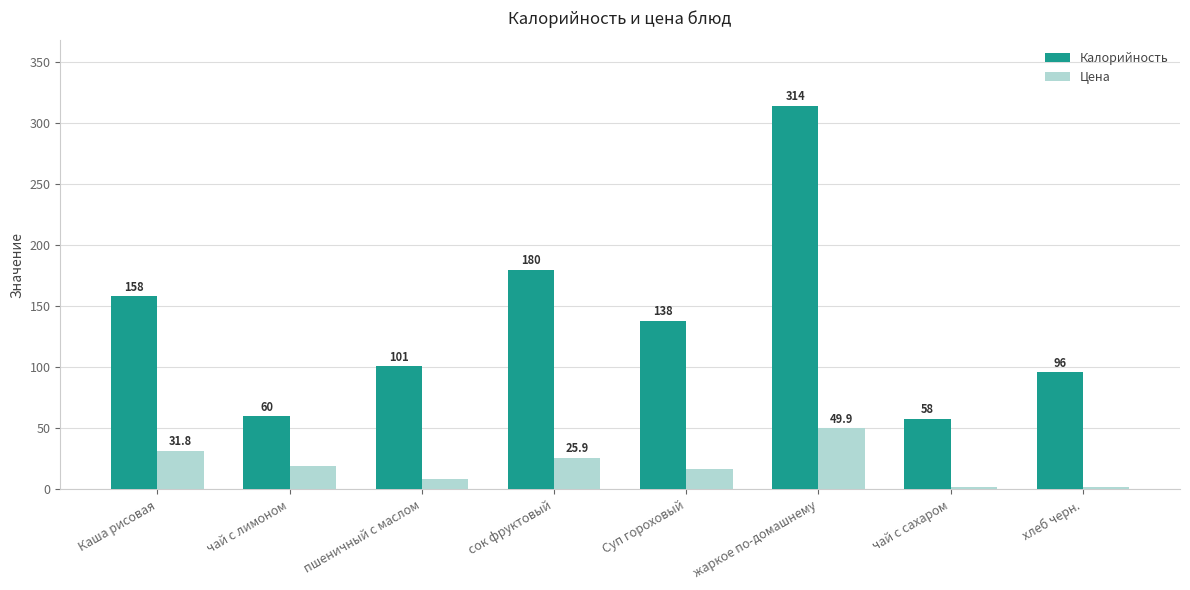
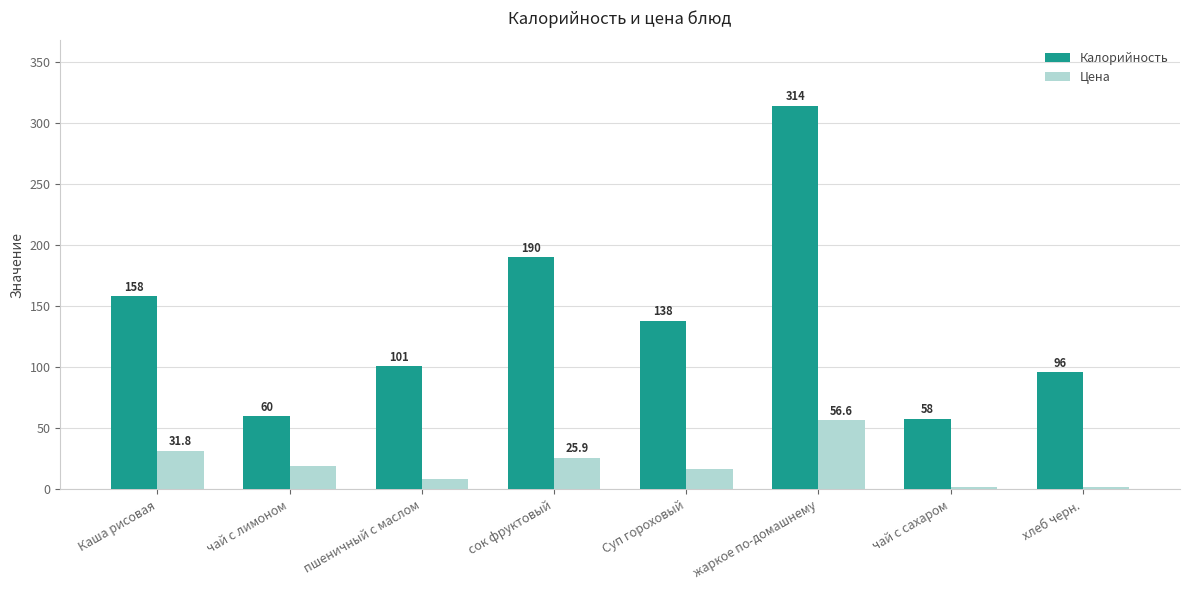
Калорийность, сок фруктовый: 180 -> 190
Цена, жаркое по-домашнему: 49.9 -> 56.6
